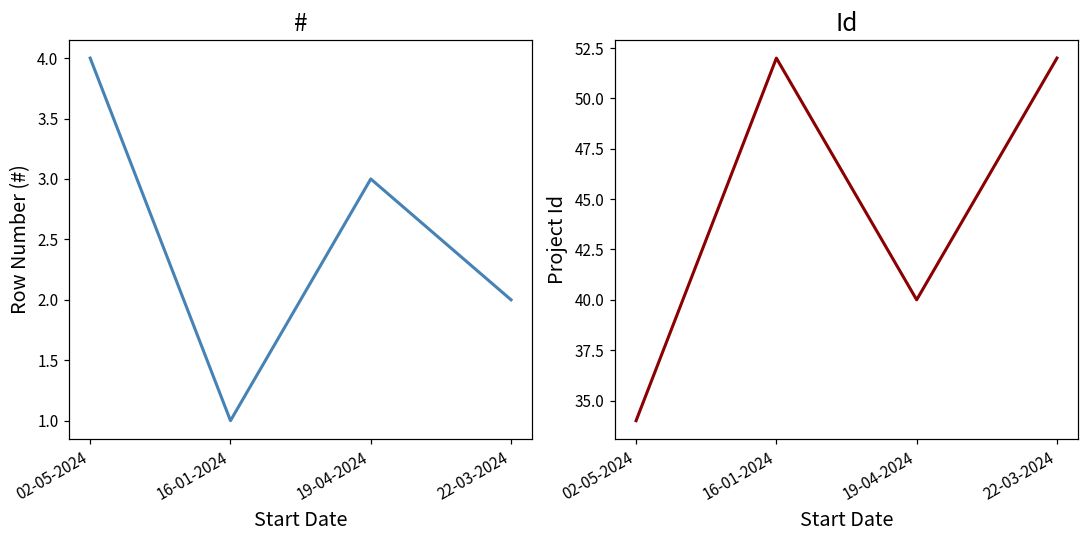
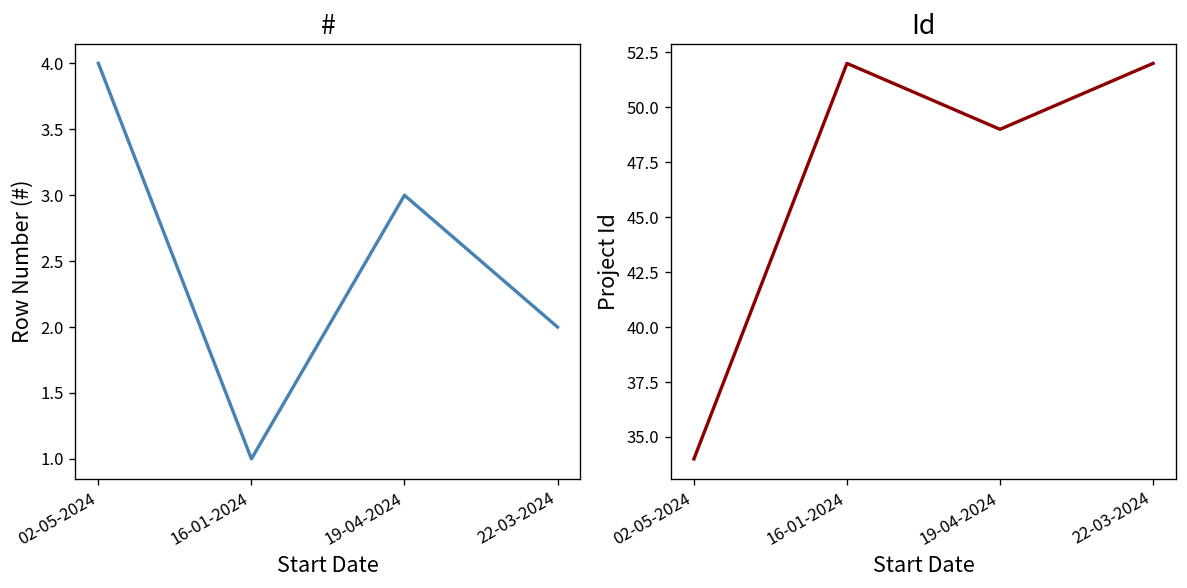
Id, 19-04-2024: 40 -> 49
